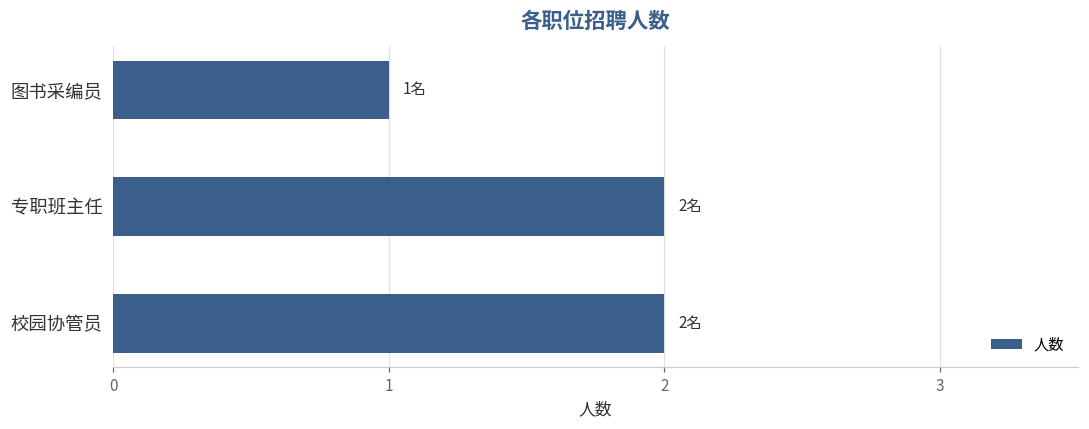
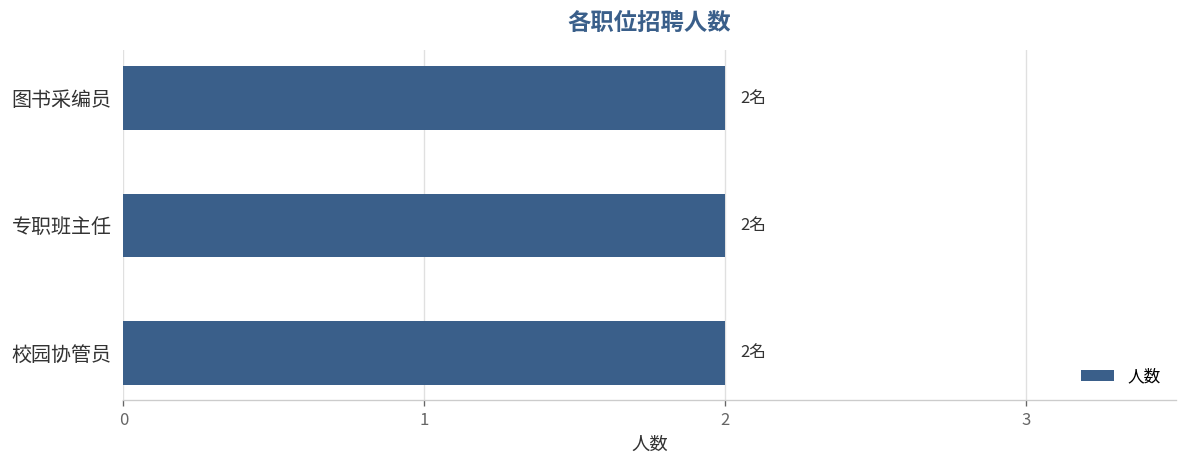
图书采编员: 1名 -> 2名
